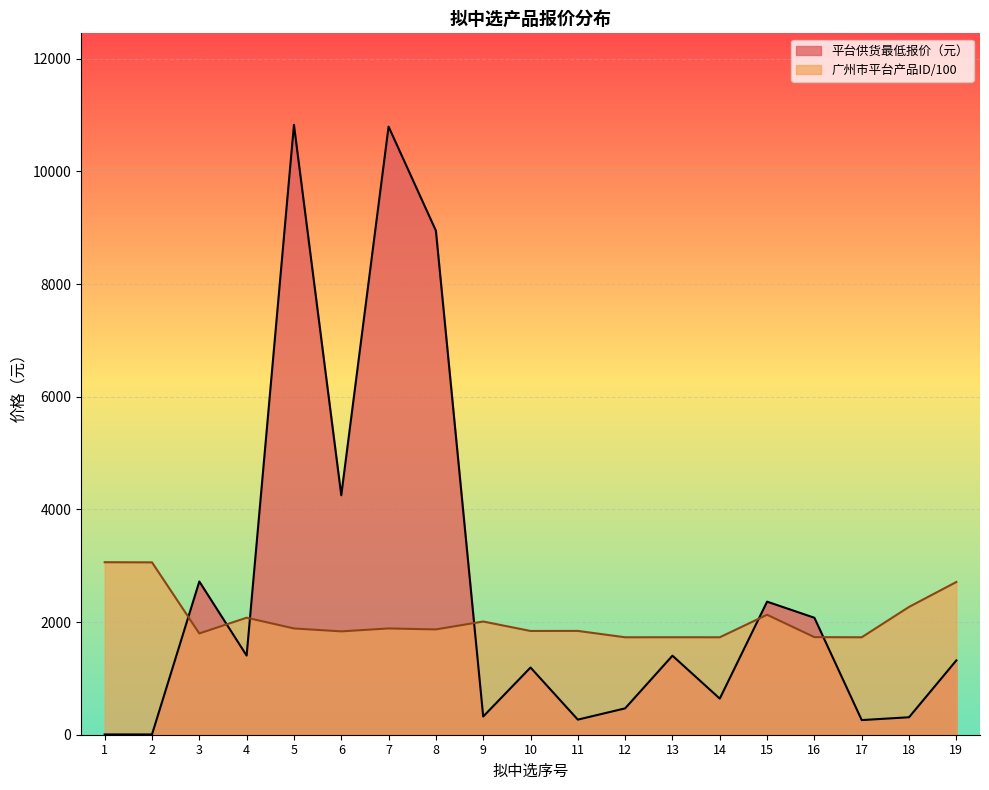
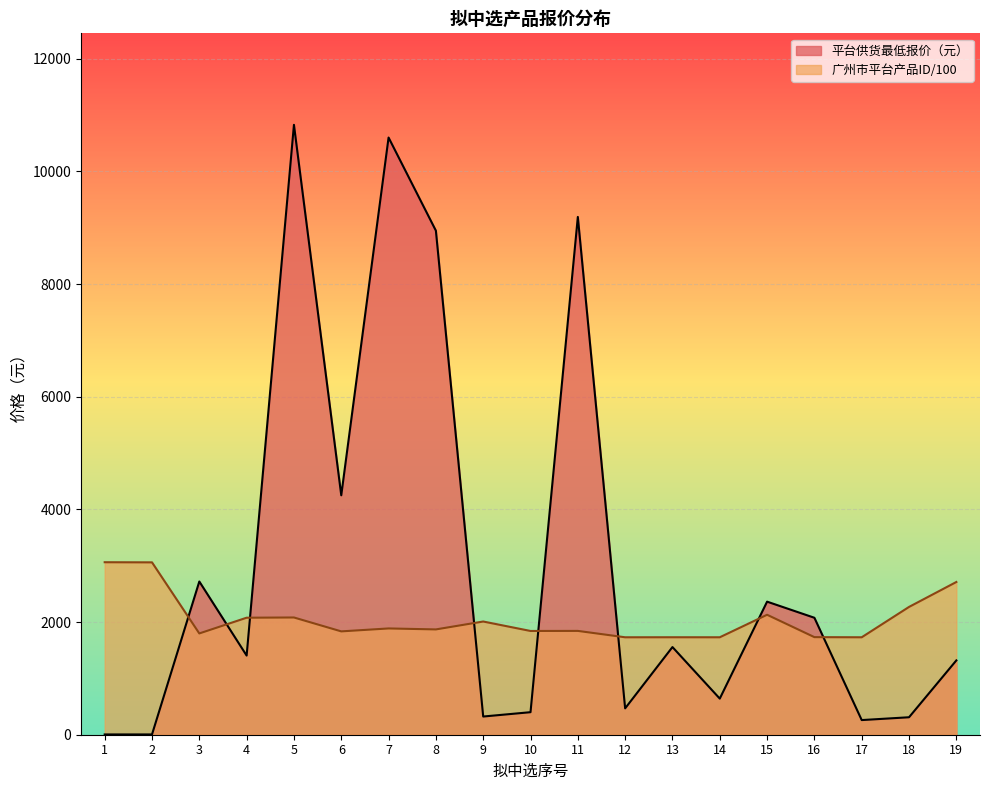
广州市平台产品ID/100, 5: 1900 -> 2100
平台供货最低报价（元）, 7: 10800 -> 10600
平台供货最低报价（元）, 10: 1200 -> 400
平台供货最低报价（元）, 11: 300 -> 9200
平台供货最低报价（元）, 13: 1400 -> 1600
